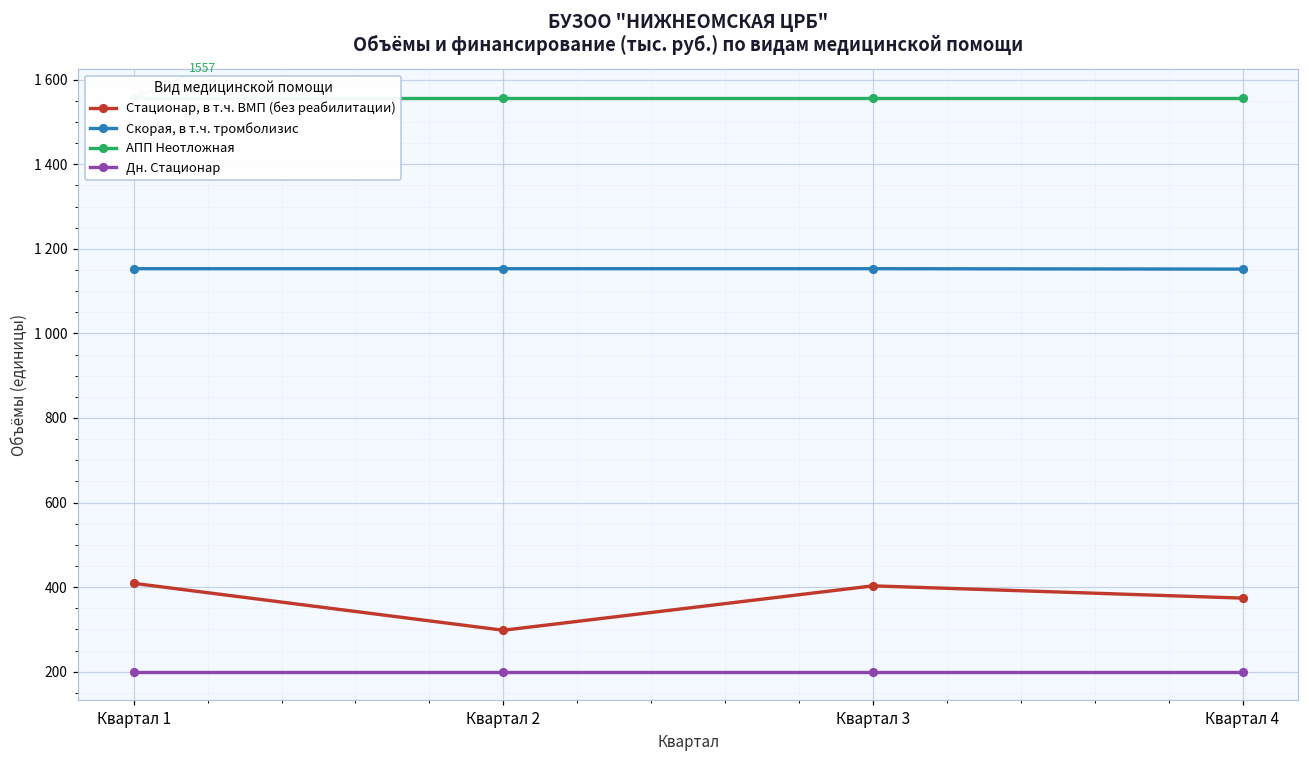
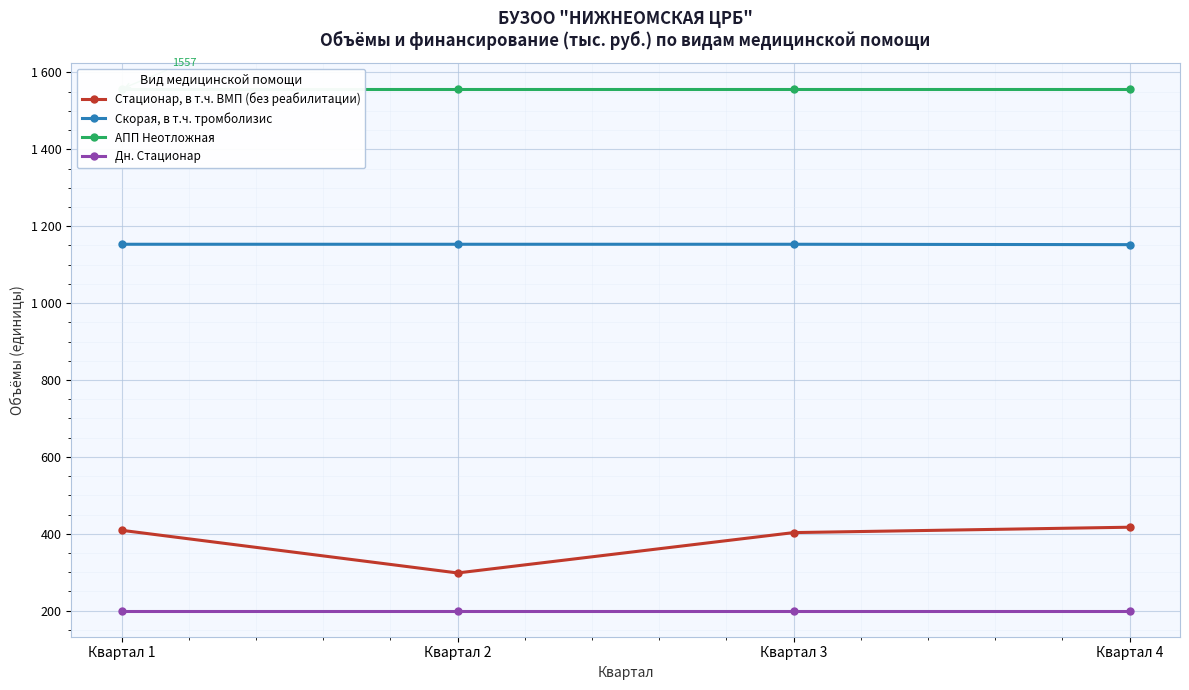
Стационар, в т.ч. ВМП (без реабилитации), Квартал 4: 370 -> 420
